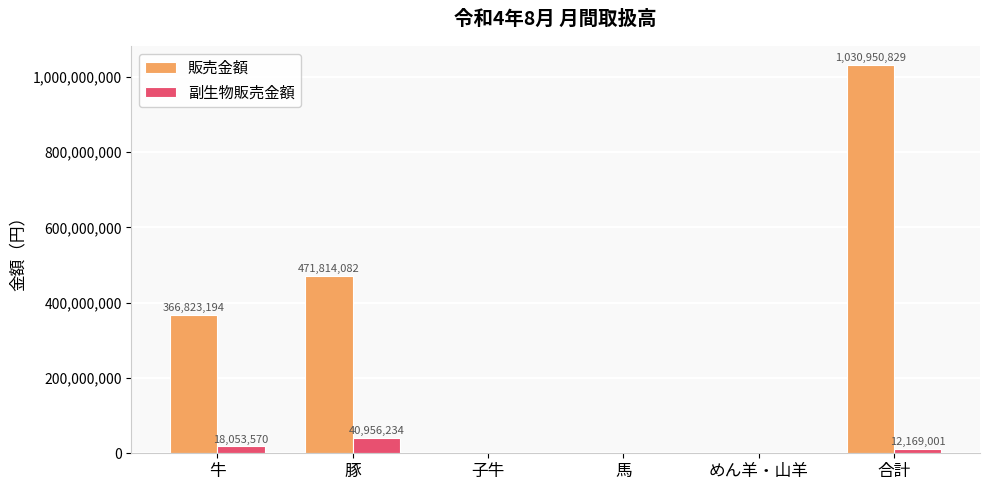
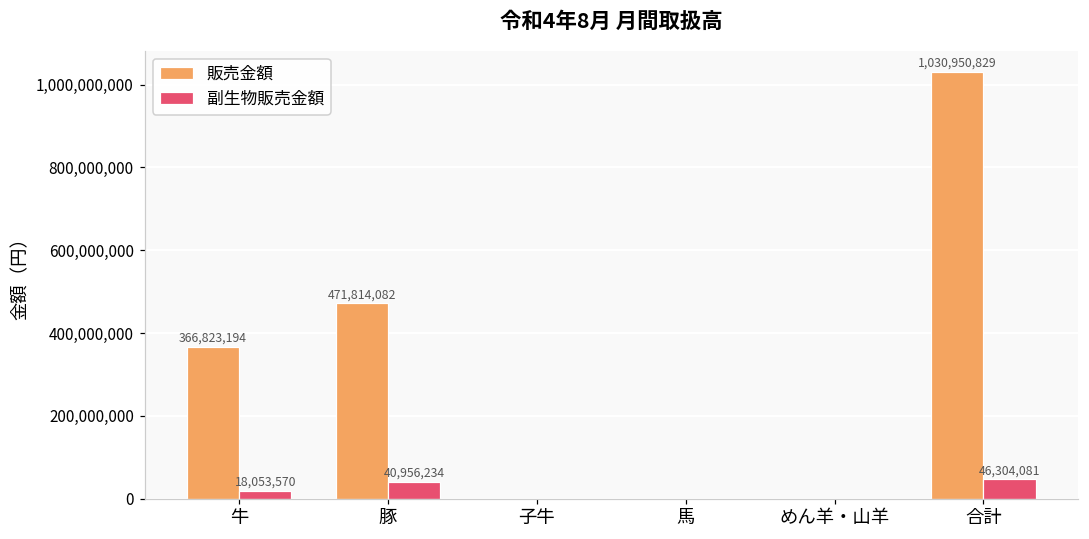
副生物販売金額, 合計: 12,169,001 -> 46,304,081
